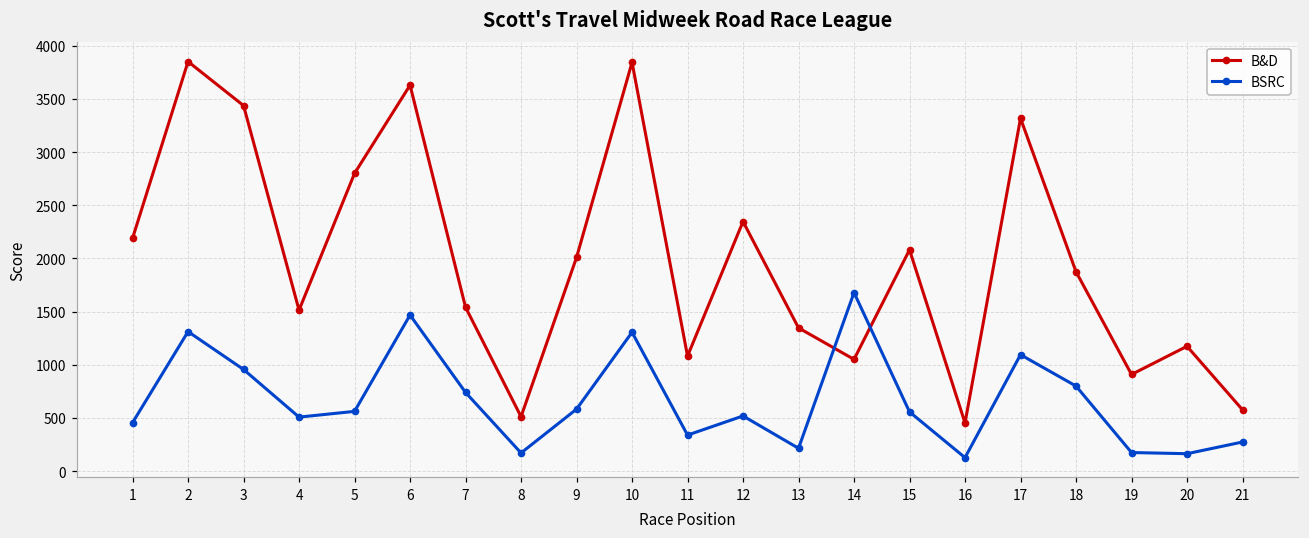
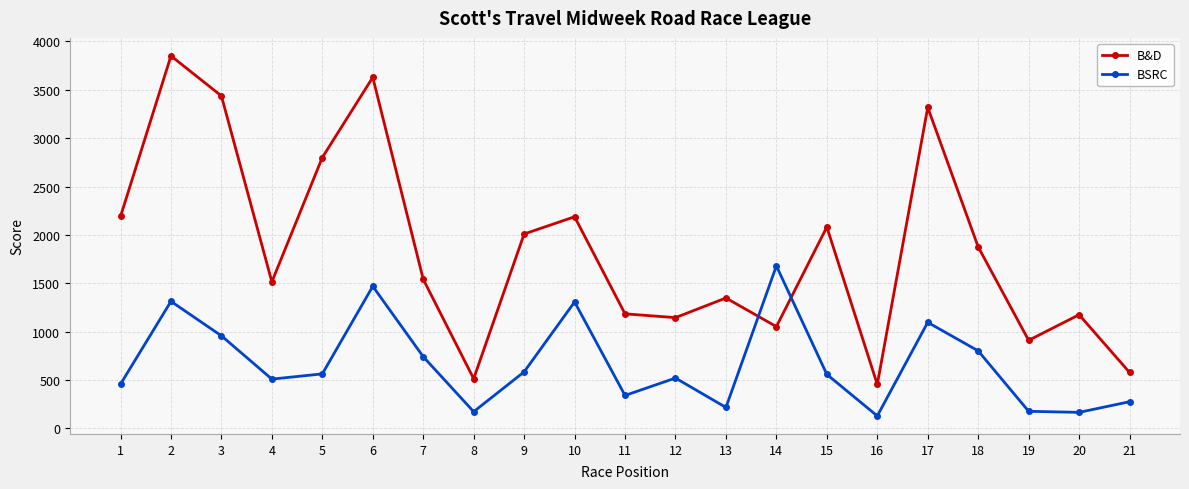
B&D, 10: 3800 -> 2200
B&D, 11: 1100 -> 1200
B&D, 12: 2300 -> 1100
